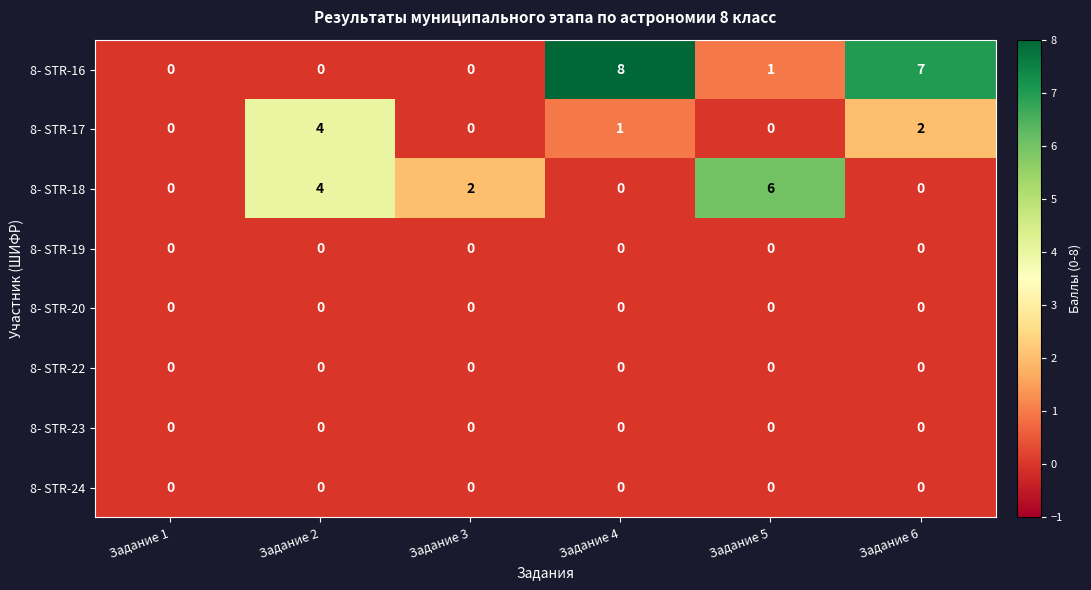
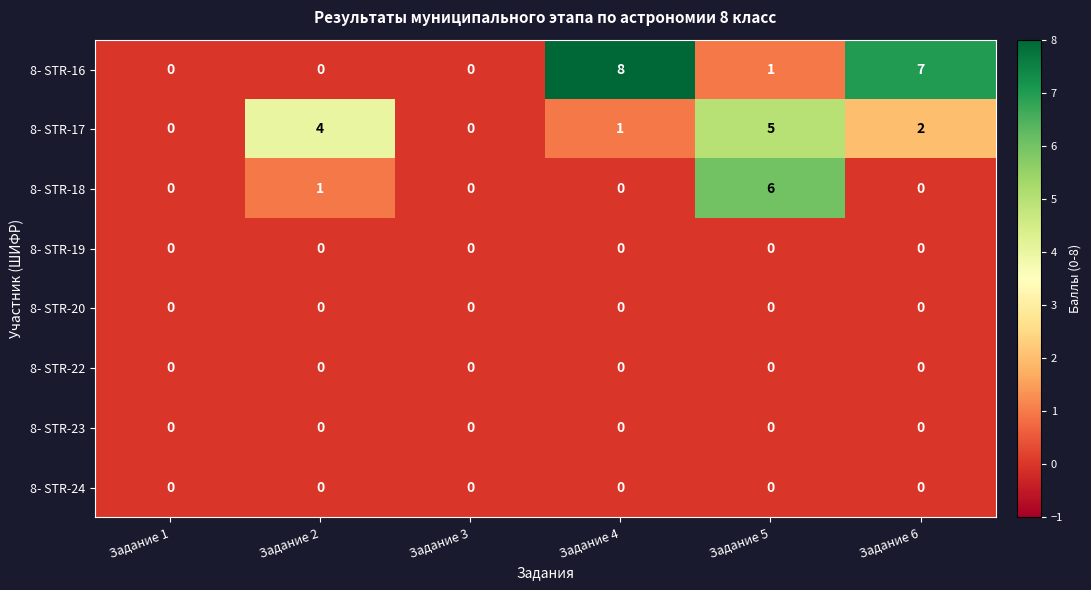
8- STR-17, Задание 5: 0 -> 5
8- STR-18, Задание 2: 4 -> 1
8- STR-18, Задание 3: 2 -> 0
